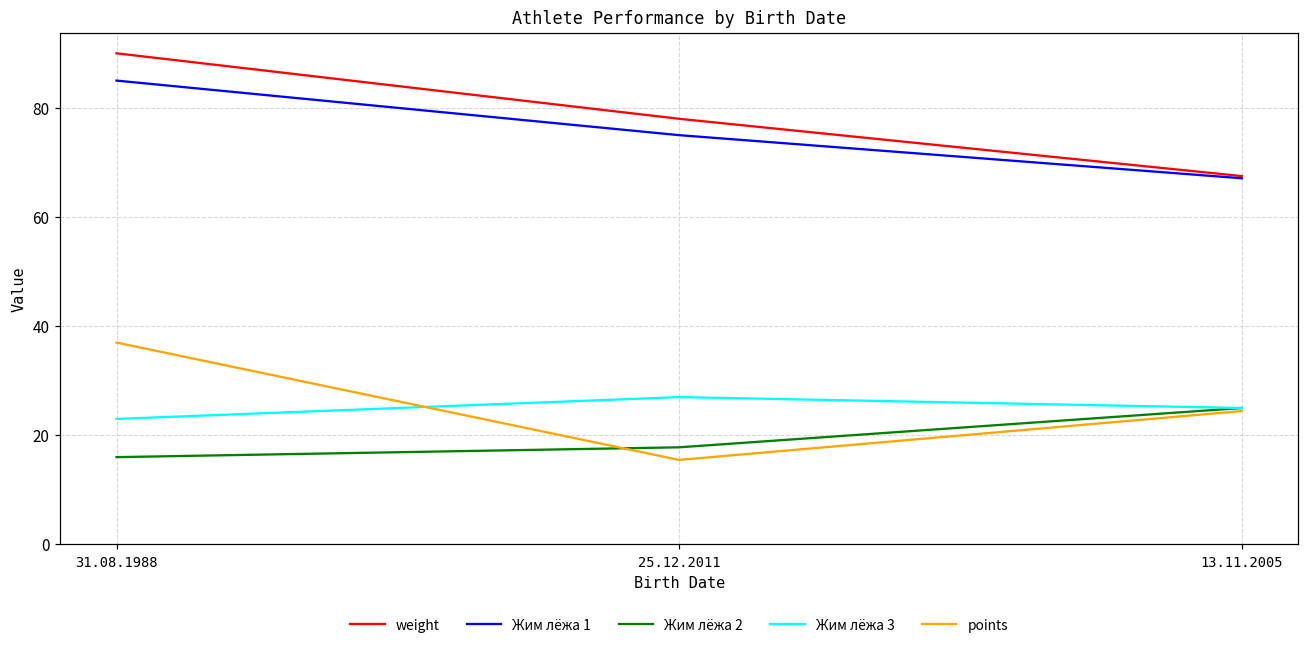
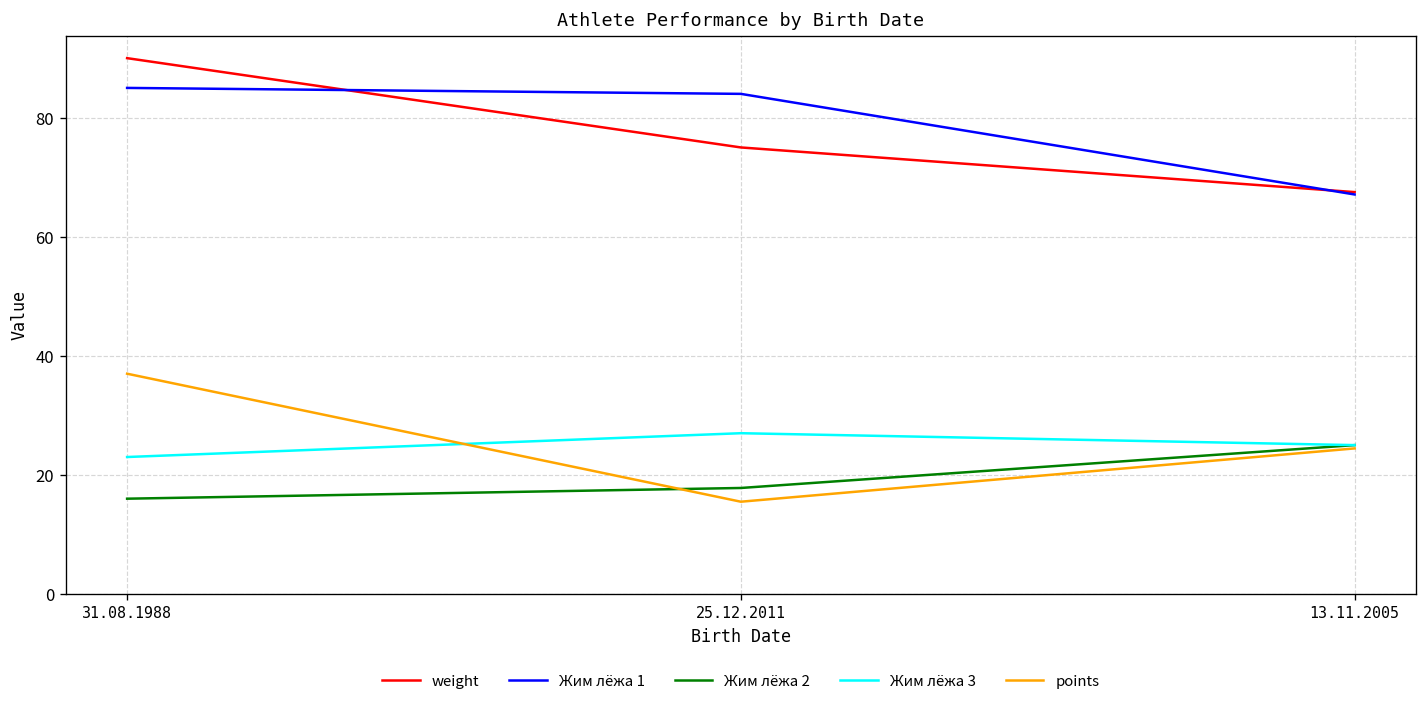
weight, 25.12.2011: 78 -> 75
Жим лёжа 1, 25.12.2011: 75 -> 84
